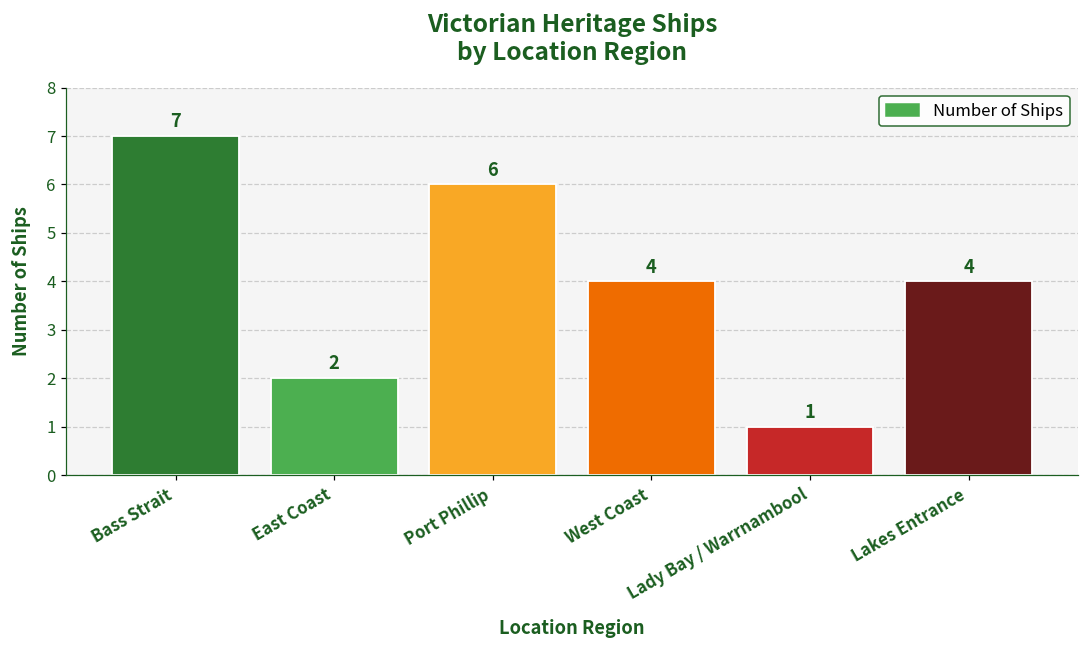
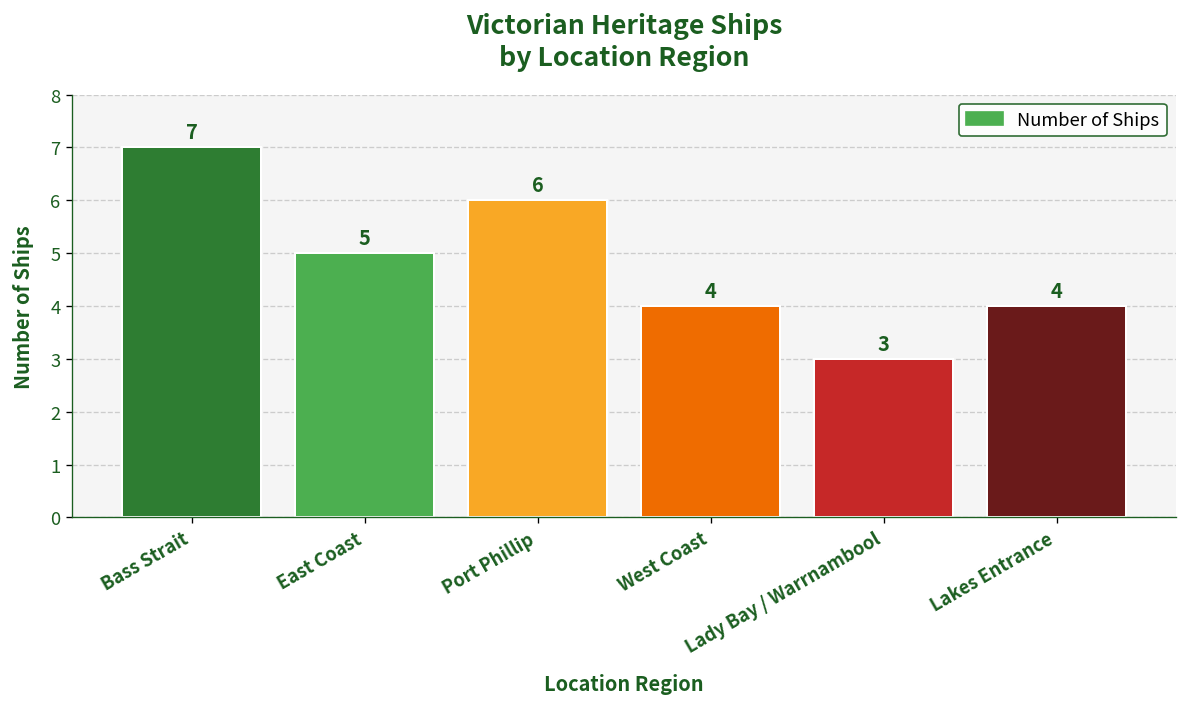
East Coast: 2 -> 5
Lady Bay / Warrnambool: 1 -> 3
